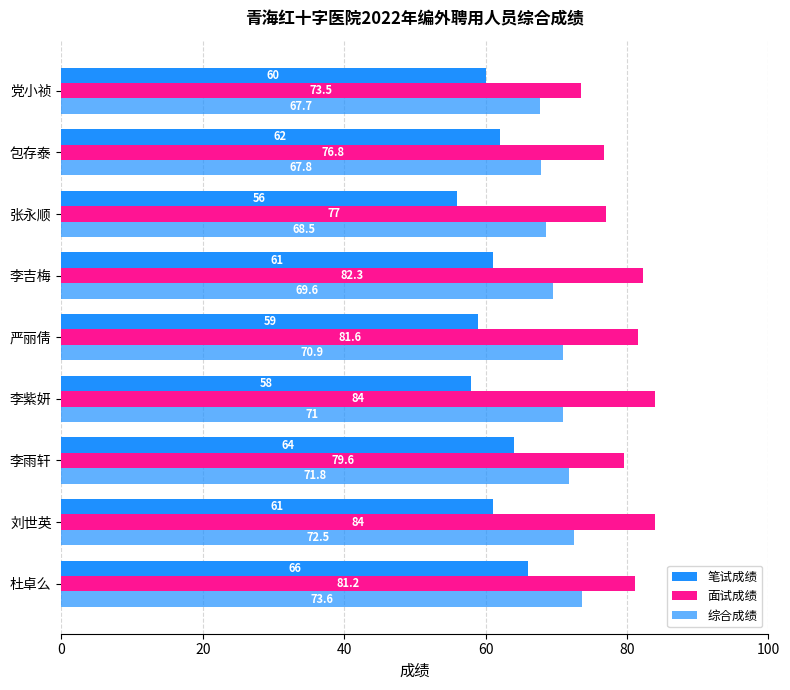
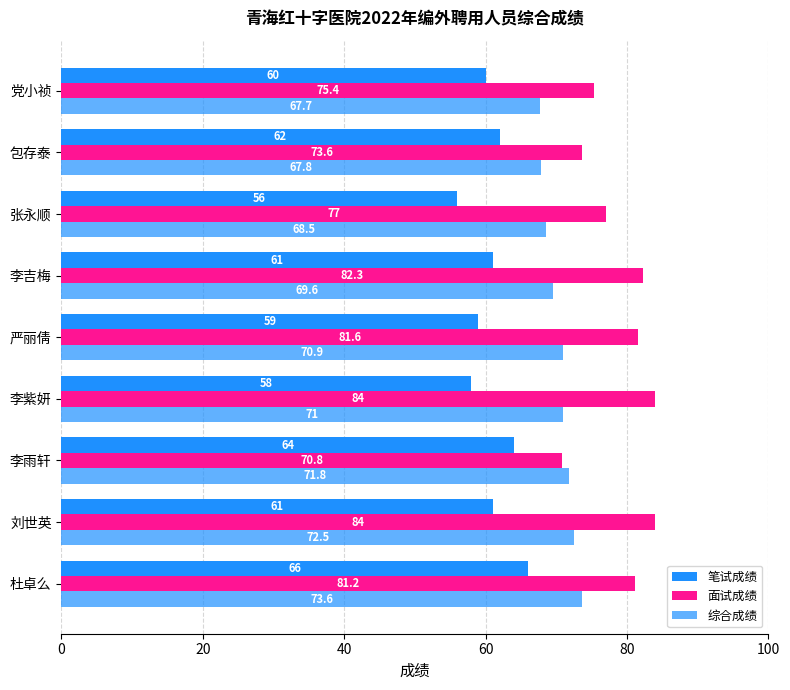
面试成绩, 党小祯: 73.5 -> 75.4
面试成绩, 包存泰: 76.8 -> 73.6
面试成绩, 李雨轩: 79.6 -> 70.8
